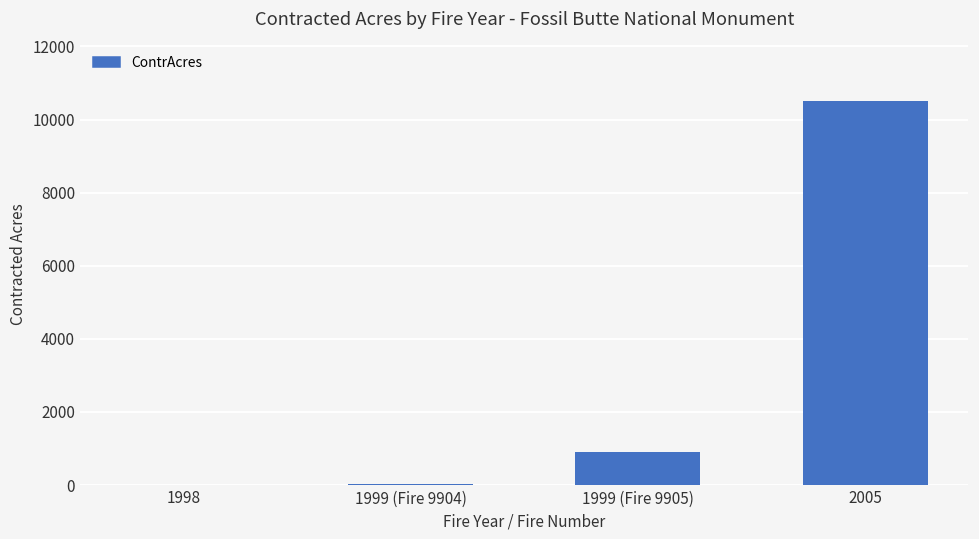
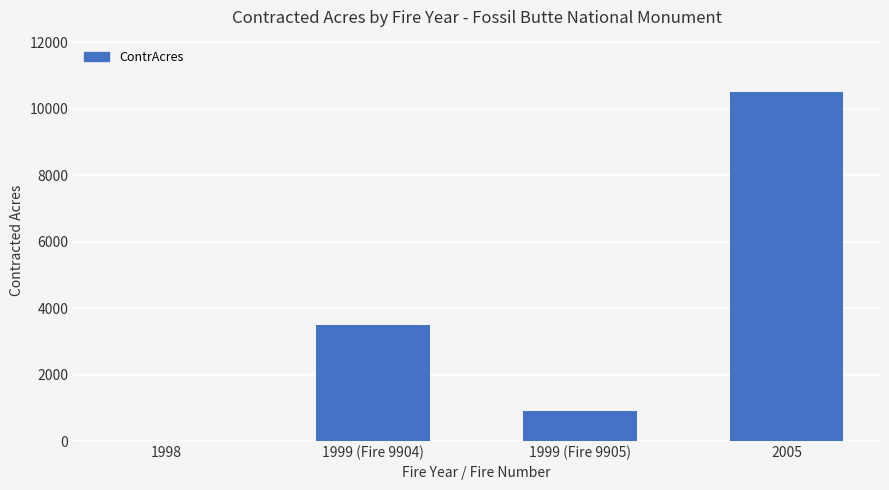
1999 (Fire 9904): 0 -> 3500
